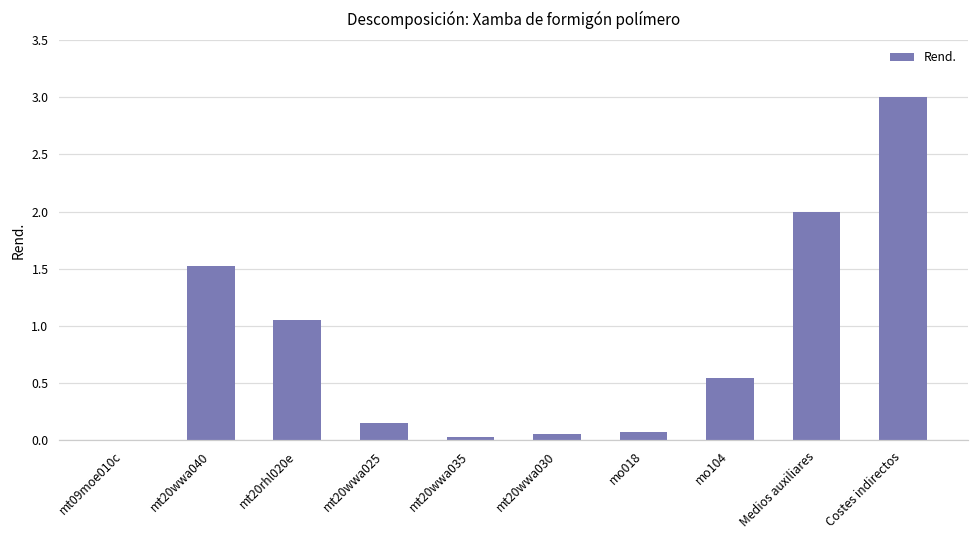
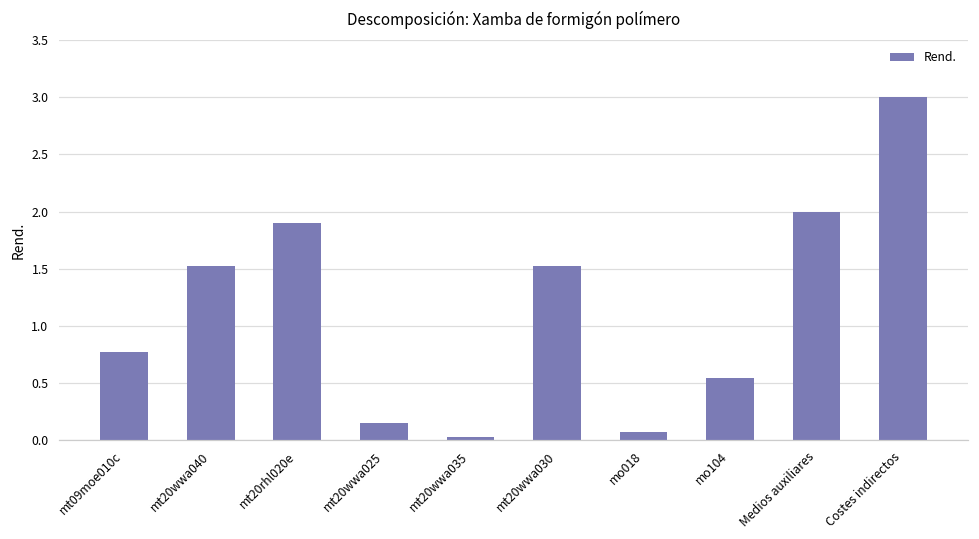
mt09moe010c: 0.00 -> 0.77
mt20rhl020e: 1.05 -> 1.90
mt20wwa030: 0.06 -> 1.52
